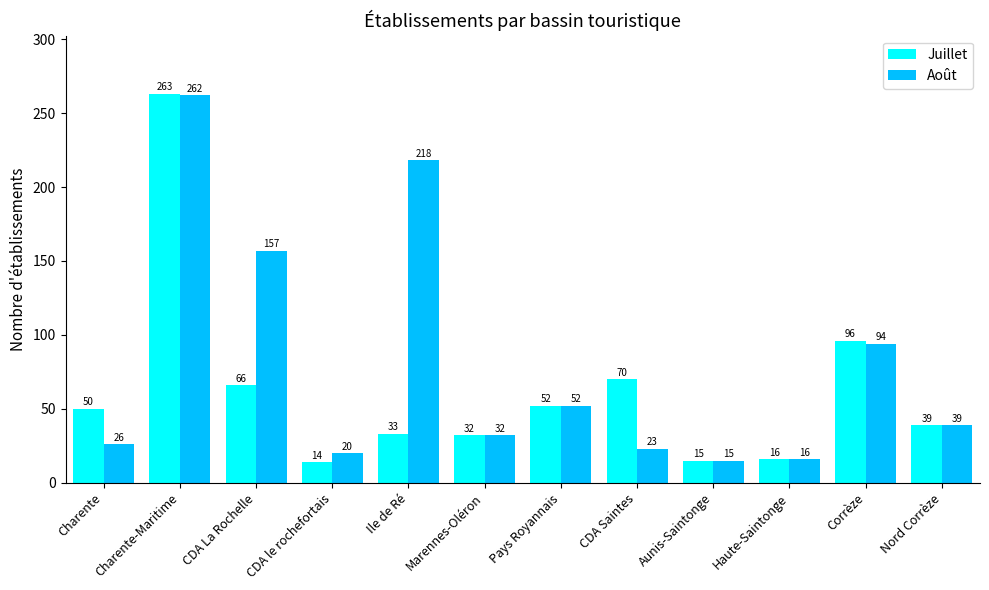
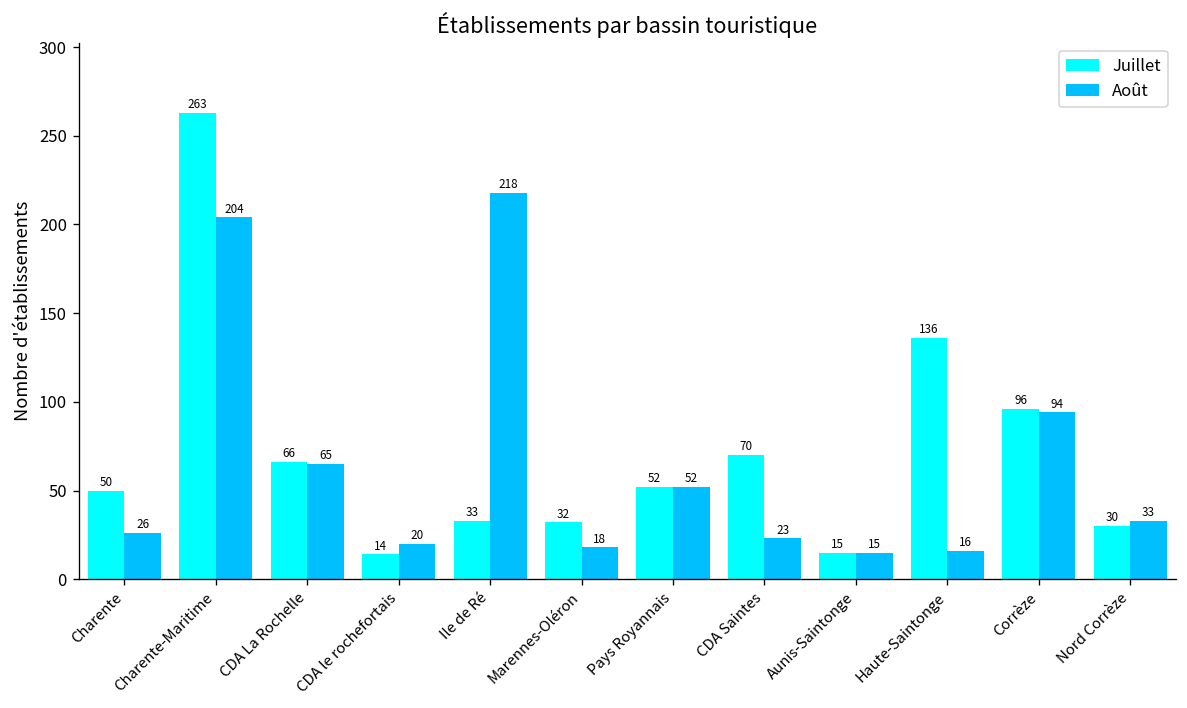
Août, Charente-Maritime: 262 -> 204
Août, CDA La Rochelle: 157 -> 65
Août, Marennes-Oléron: 32 -> 18
Juillet, Haute-Saintonge: 16 -> 136
Juillet, Nord Corrèze: 39 -> 30
Août, Nord Corrèze: 39 -> 33
